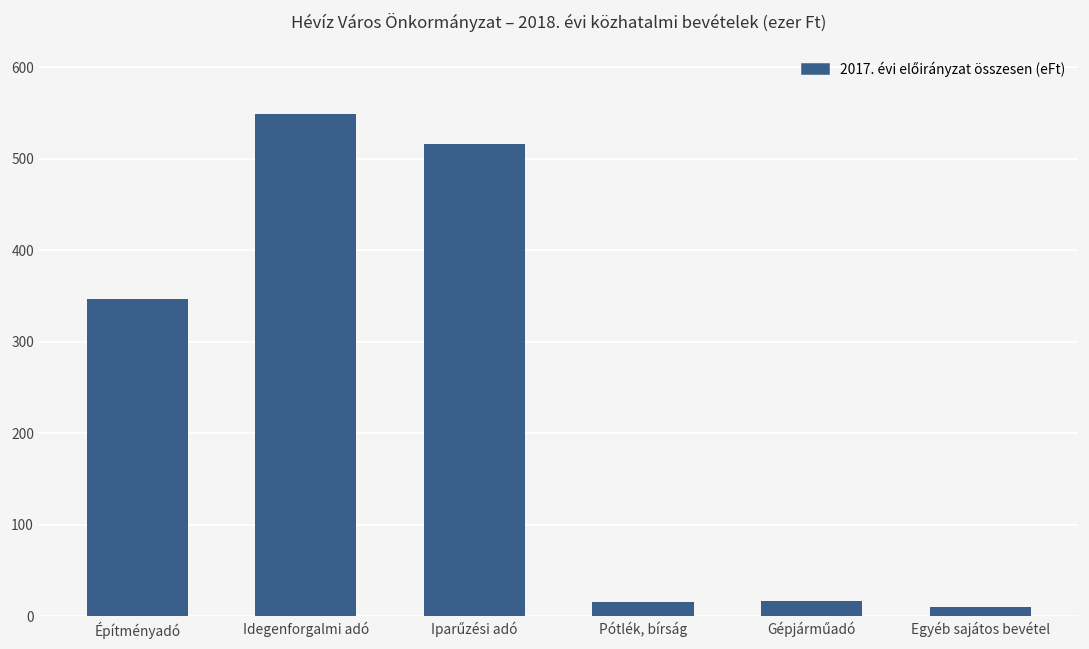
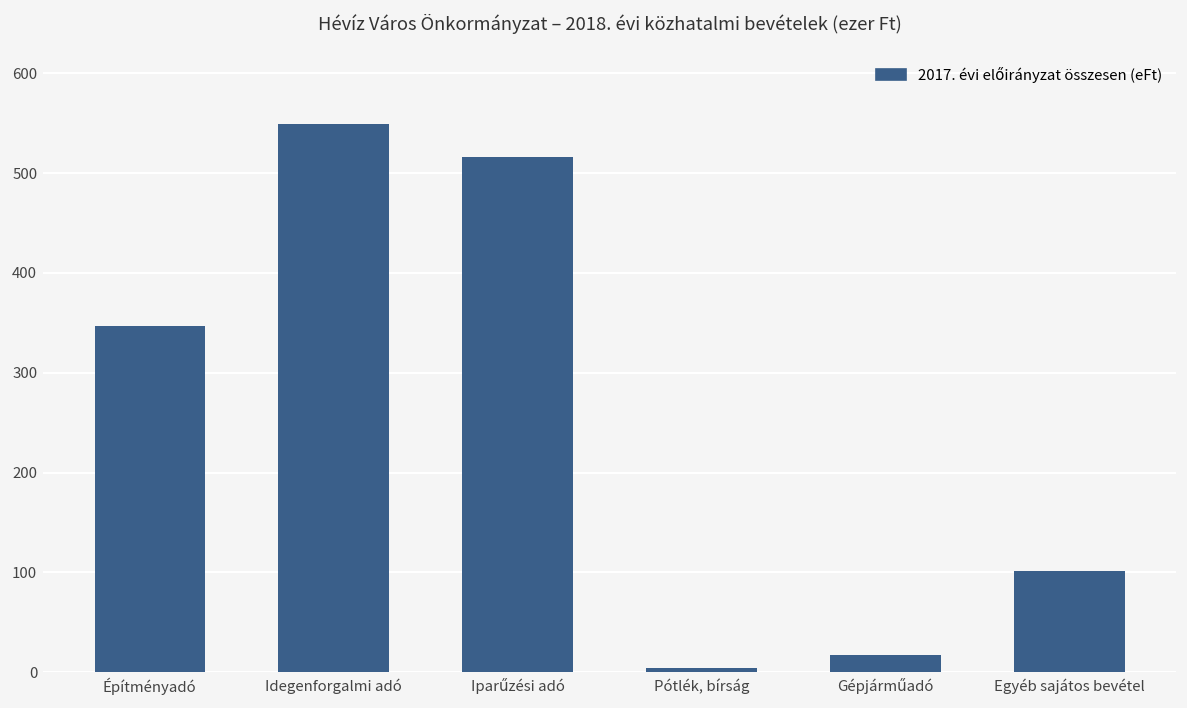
Pótlék, bírság: 20 -> 0
Egyéb sajátos bevétel: 10 -> 100
